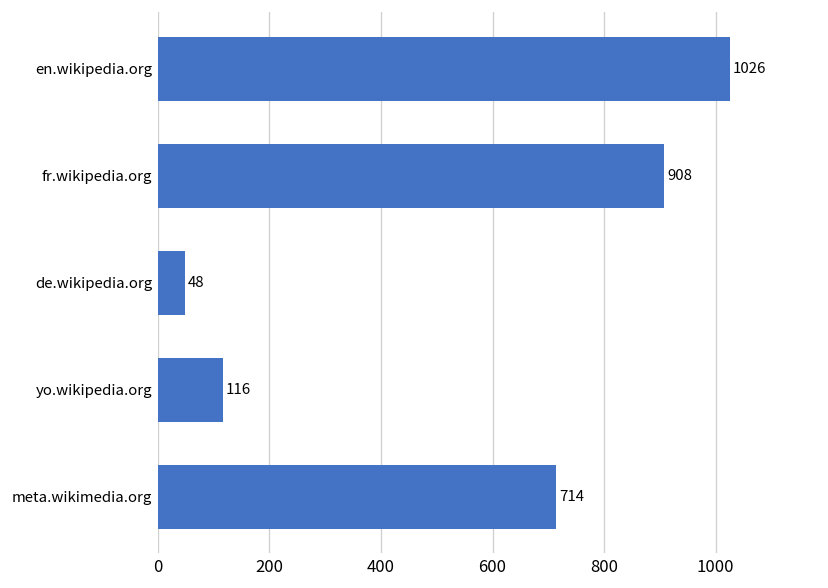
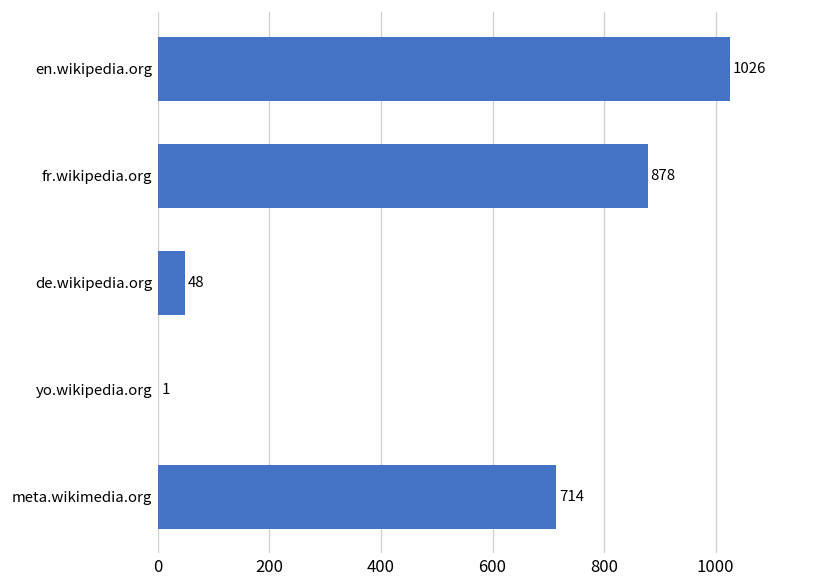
fr.wikipedia.org: 908 -> 878
yo.wikipedia.org: 116 -> 1
